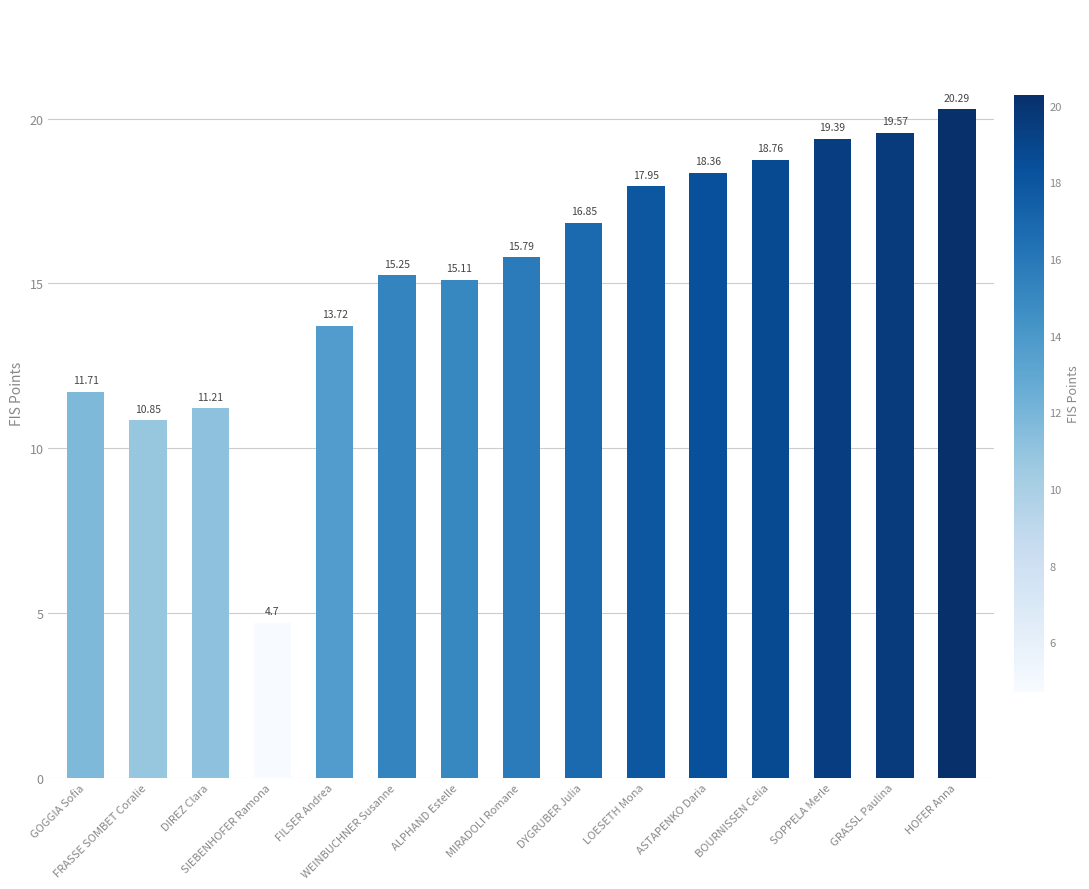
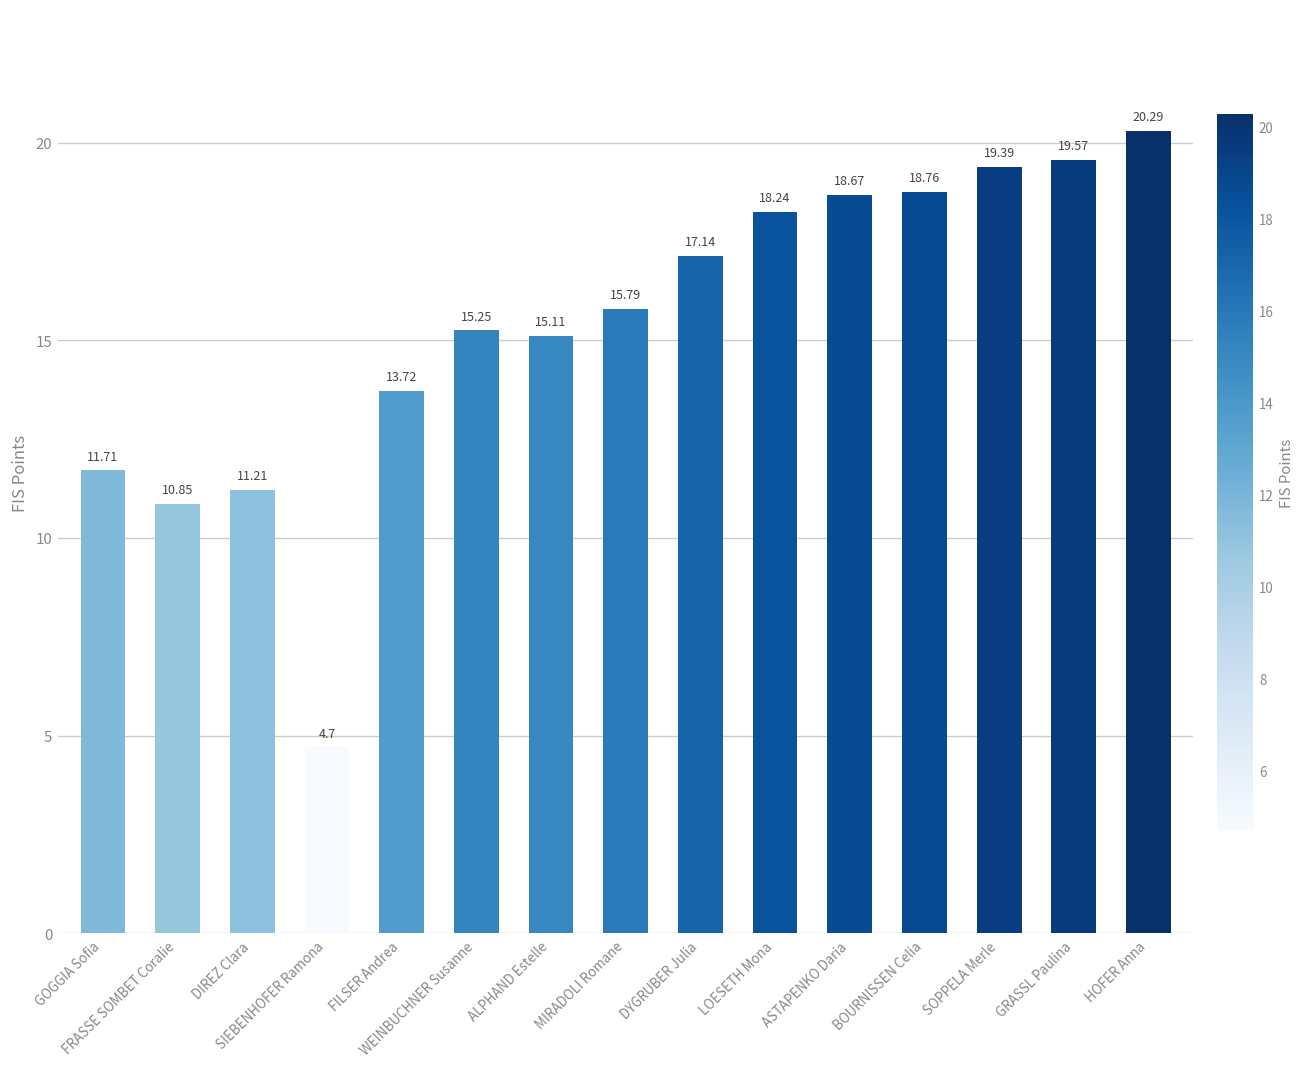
DYGRUBER Julia: 16.85 -> 17.14
LOESETH Mona: 17.95 -> 18.24
ASTAPENKO Daria: 18.36 -> 18.67
